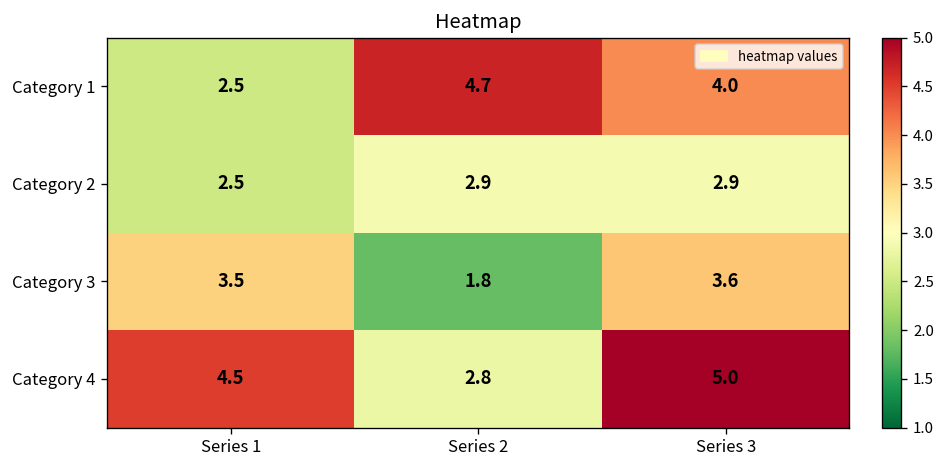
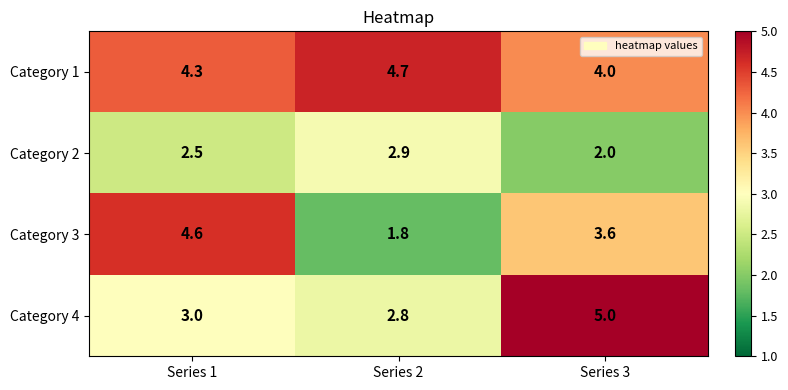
Category 1, Series 1: 2.5 -> 4.3
Category 2, Series 3: 2.9 -> 2.0
Category 3, Series 1: 3.5 -> 4.6
Category 4, Series 1: 4.5 -> 3.0
